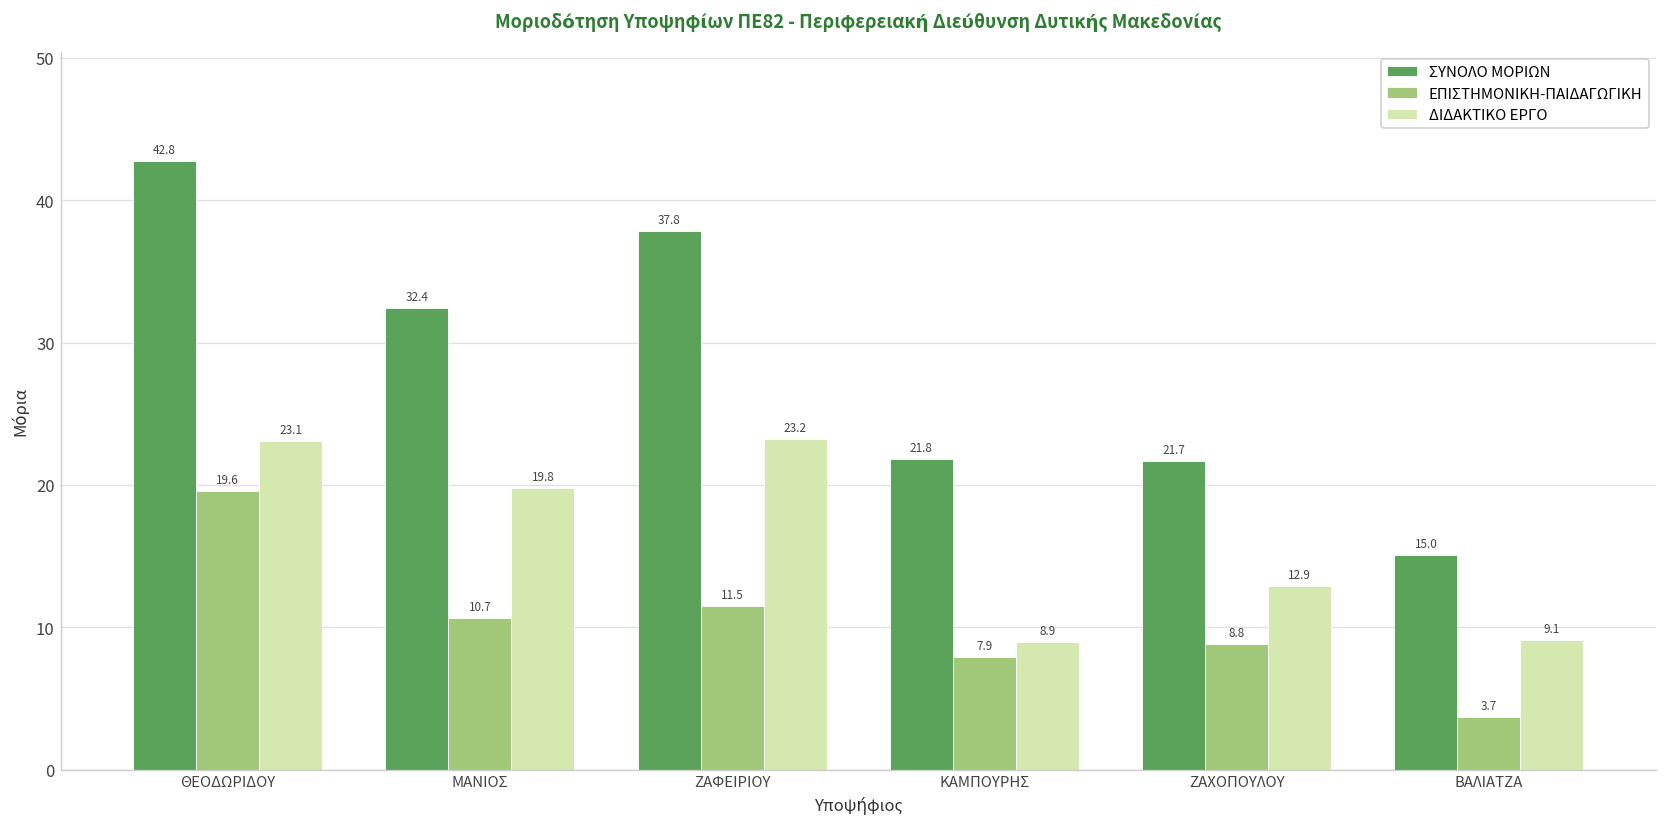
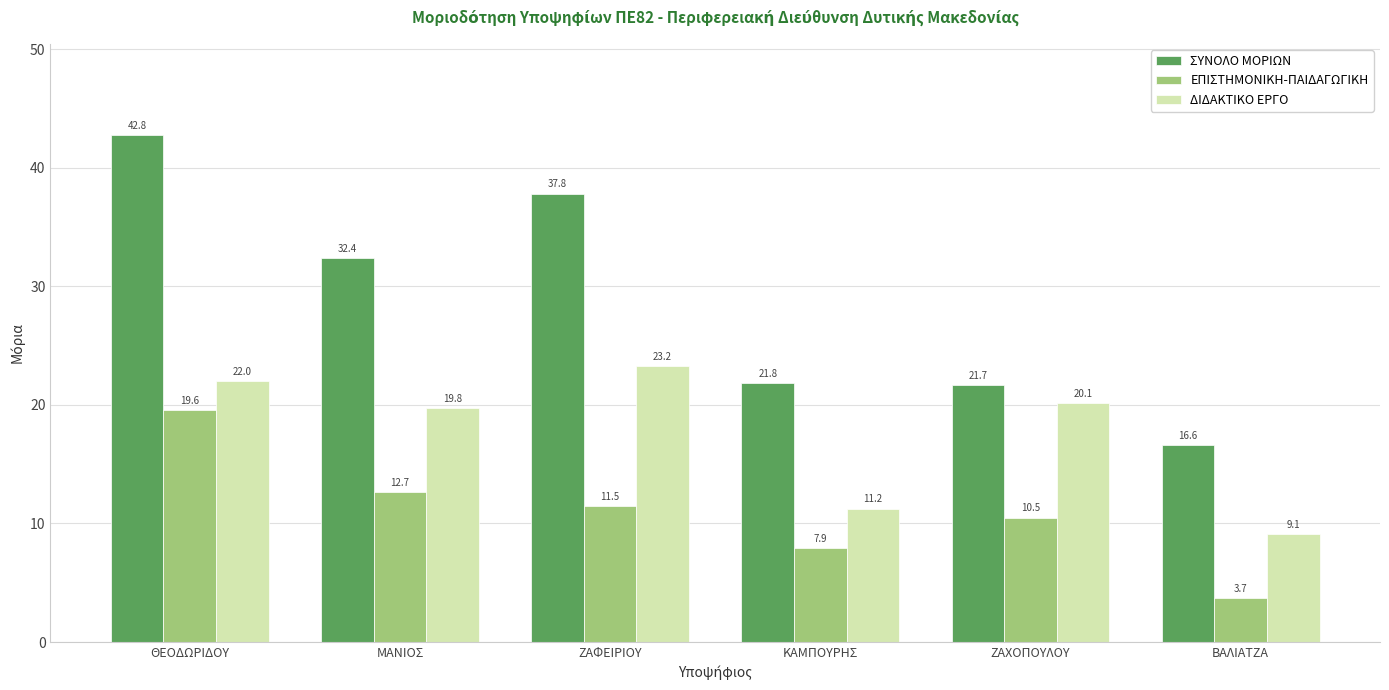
ΔΙΔΑΚΤΙΚΟ ΕΡΓΟ, ΘΕΟΔΩΡΙΔΟΥ: 23.1 -> 22.0
ΕΠΙΣΤΗΜΟΝΙΚΗ-ΠΑΙΔΑΓΩΓΙΚΗ, ΜΑΝΙΟΣ: 10.7 -> 12.7
ΔΙΔΑΚΤΙΚΟ ΕΡΓΟ, ΚΑΜΠΟΥΡΗΣ: 8.9 -> 11.2
ΕΠΙΣΤΗΜΟΝΙΚΗ-ΠΑΙΔΑΓΩΓΙΚΗ, ΖΑΧΟΠΟΥΛΟΥ: 8.8 -> 10.5
ΔΙΔΑΚΤΙΚΟ ΕΡΓΟ, ΖΑΧΟΠΟΥΛΟΥ: 12.9 -> 20.1
ΣΥΝΟΛΟ ΜΟΡΙΩΝ, ΒΑΛΙΑΤΖΑ: 15.0 -> 16.6
